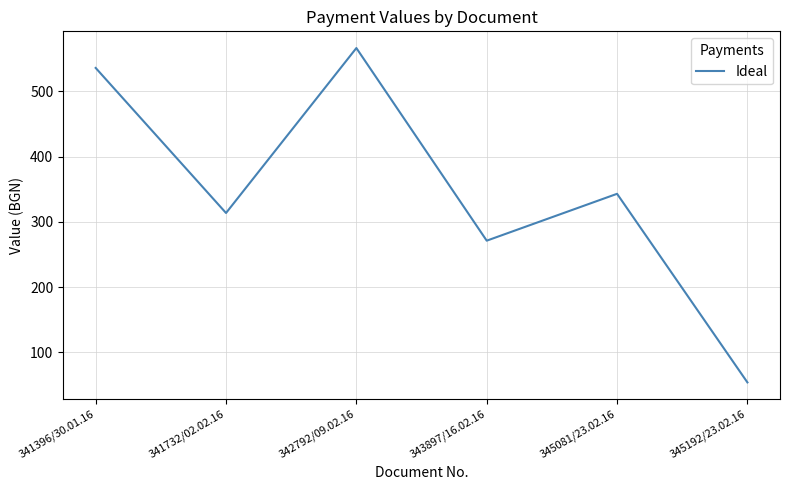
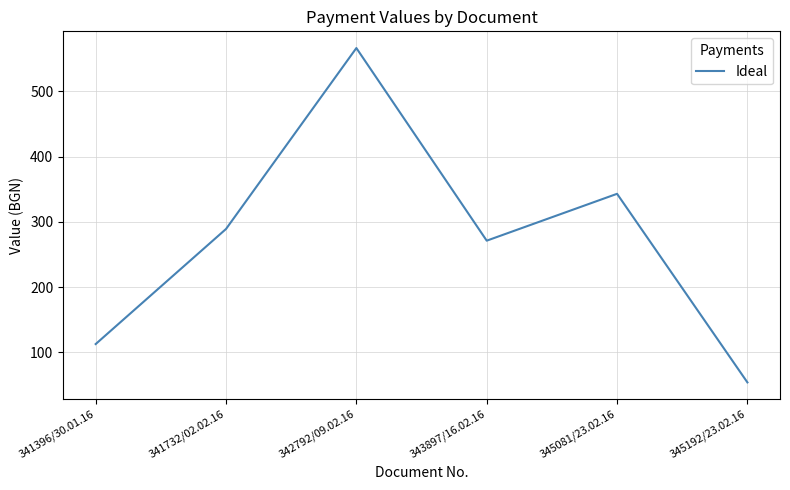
341396/30.01.16: 540 -> 110
341732/02.02.16: 310 -> 290
